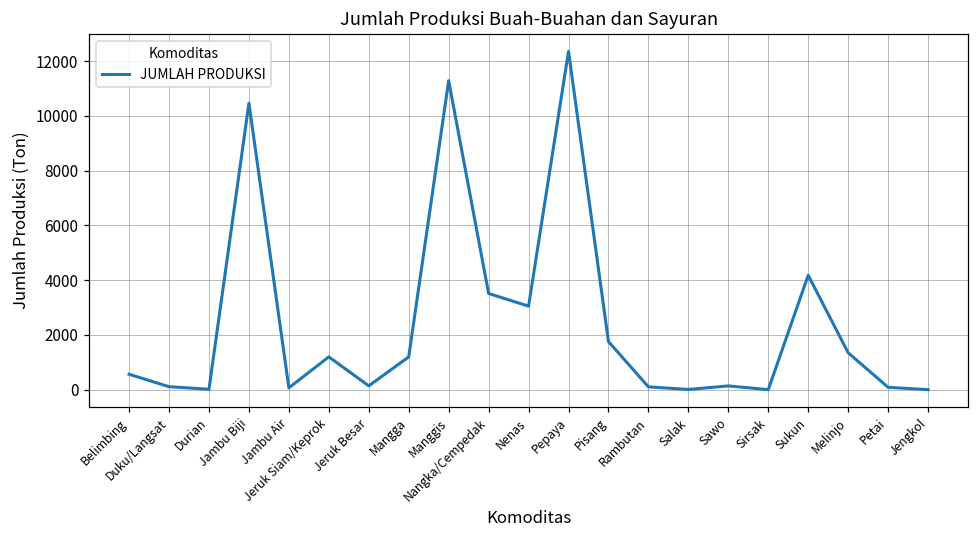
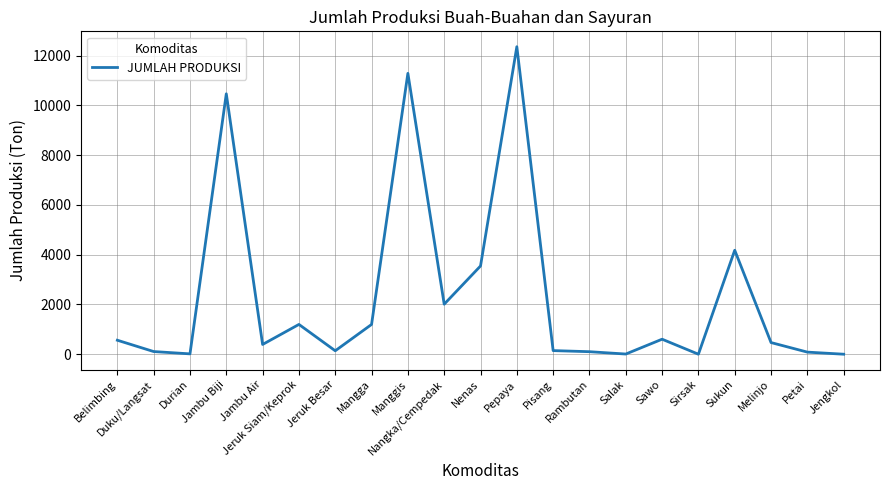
Jambu Air: 100 -> 400
Nangka/Cempedak: 3500 -> 2000
Nenas: 3100 -> 3500
Pisang: 1800 -> 100
Sawo: 100 -> 600
Melinjo: 1300 -> 500
